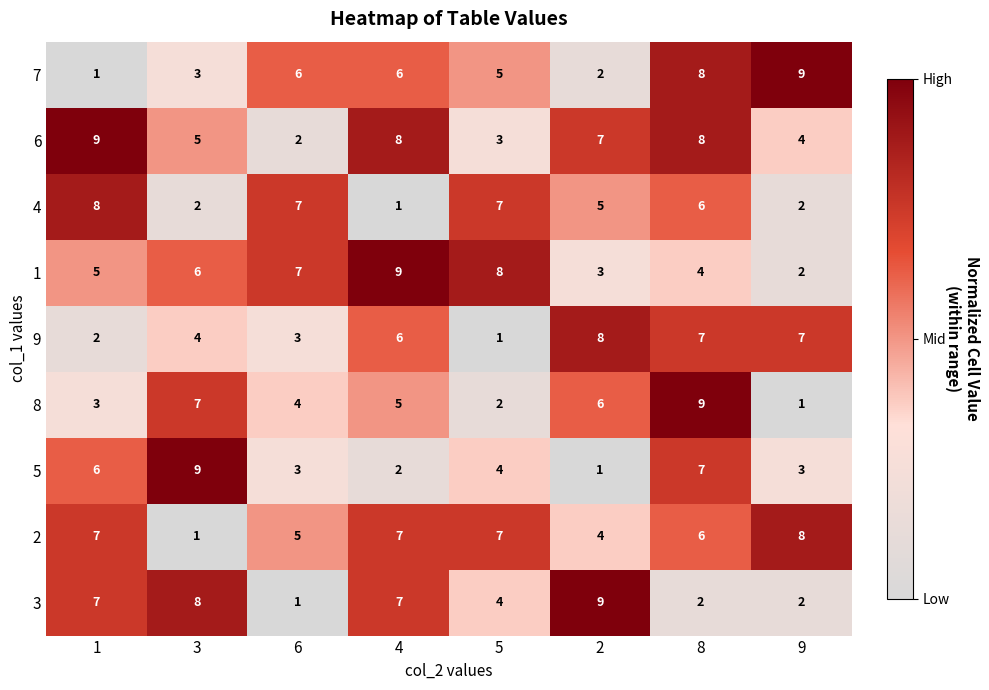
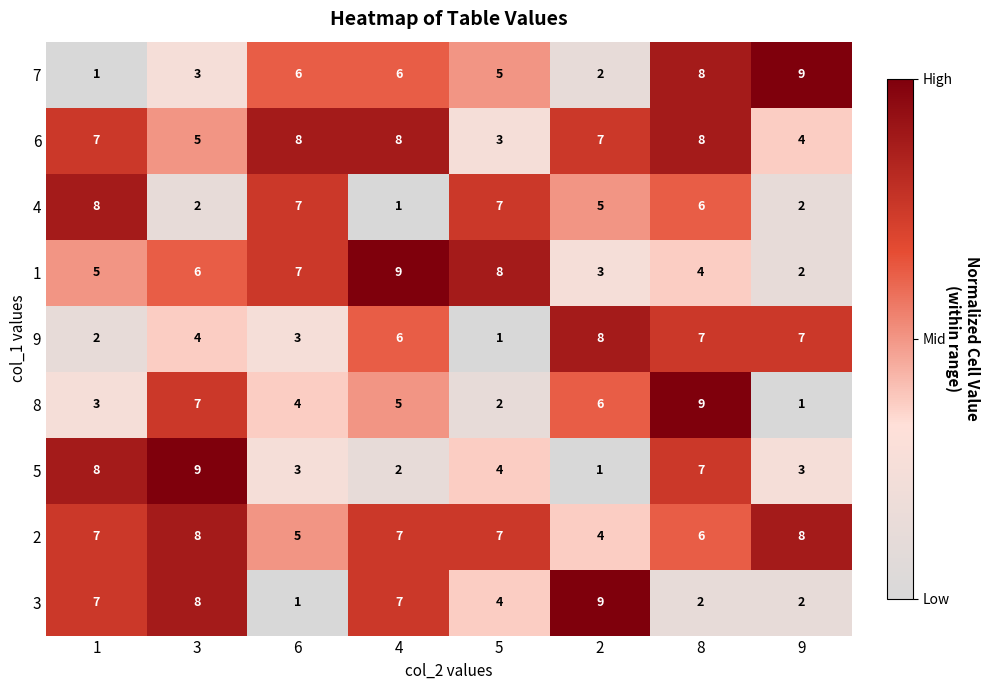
6, 1: 9 -> 7
6, 6: 2 -> 8
5, 1: 6 -> 8
2, 3: 1 -> 8
